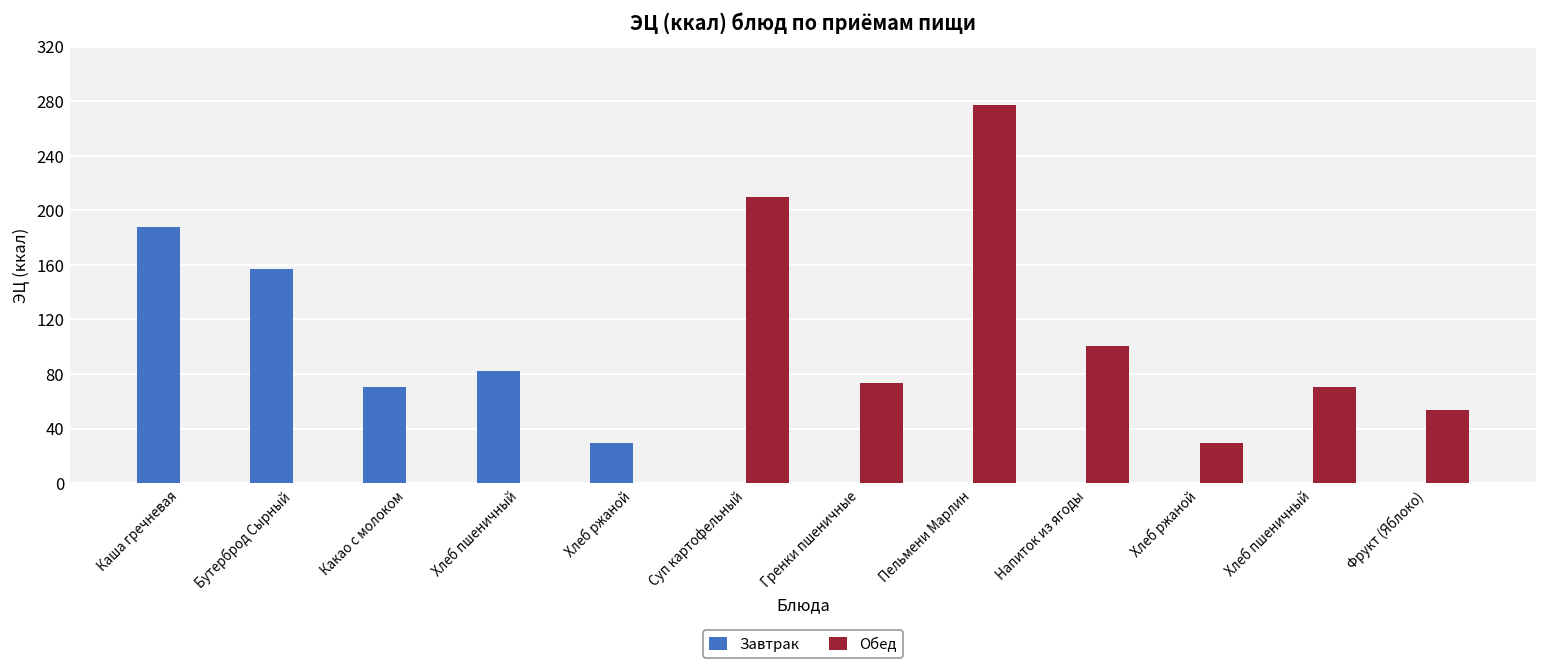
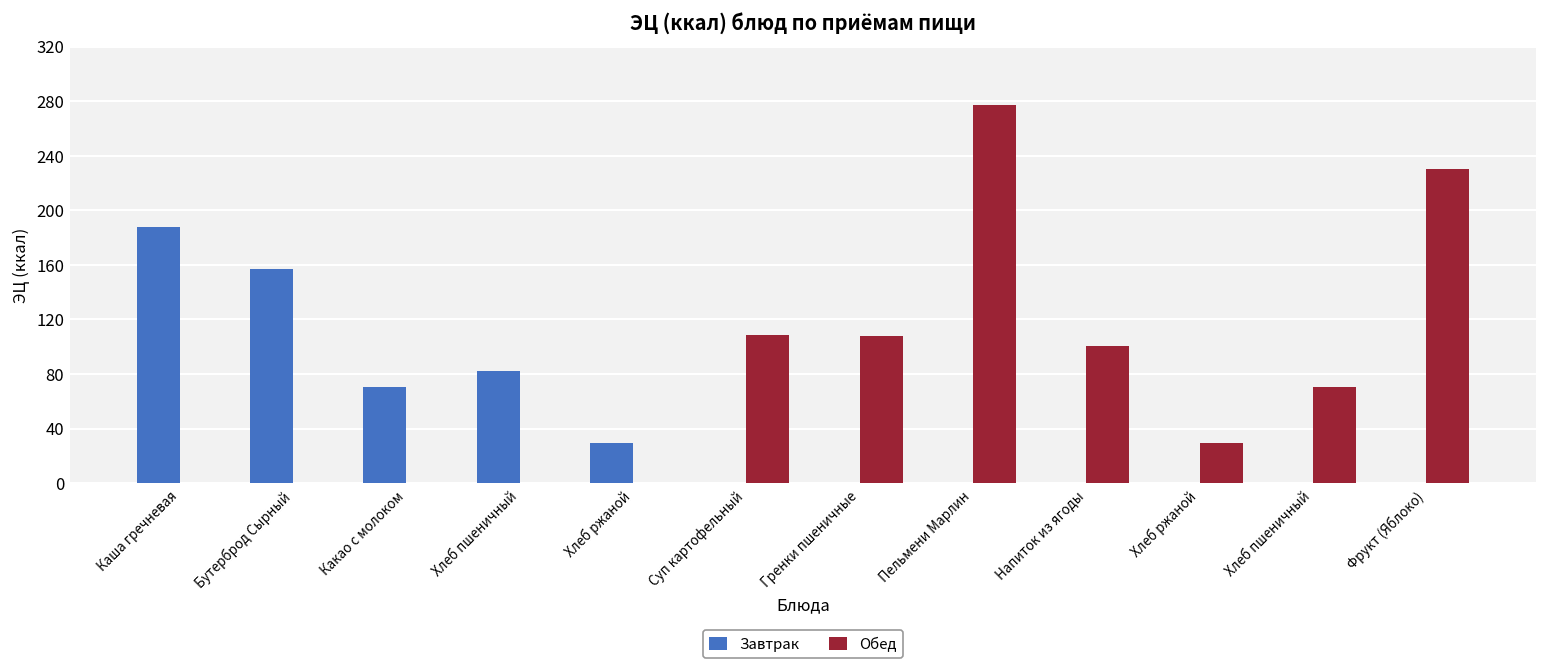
Обед, Суп картофельный: 210 -> 108
Обед, Гренки пшеничные: 74 -> 108
Обед, Фрукт (Яблоко): 53 -> 230
